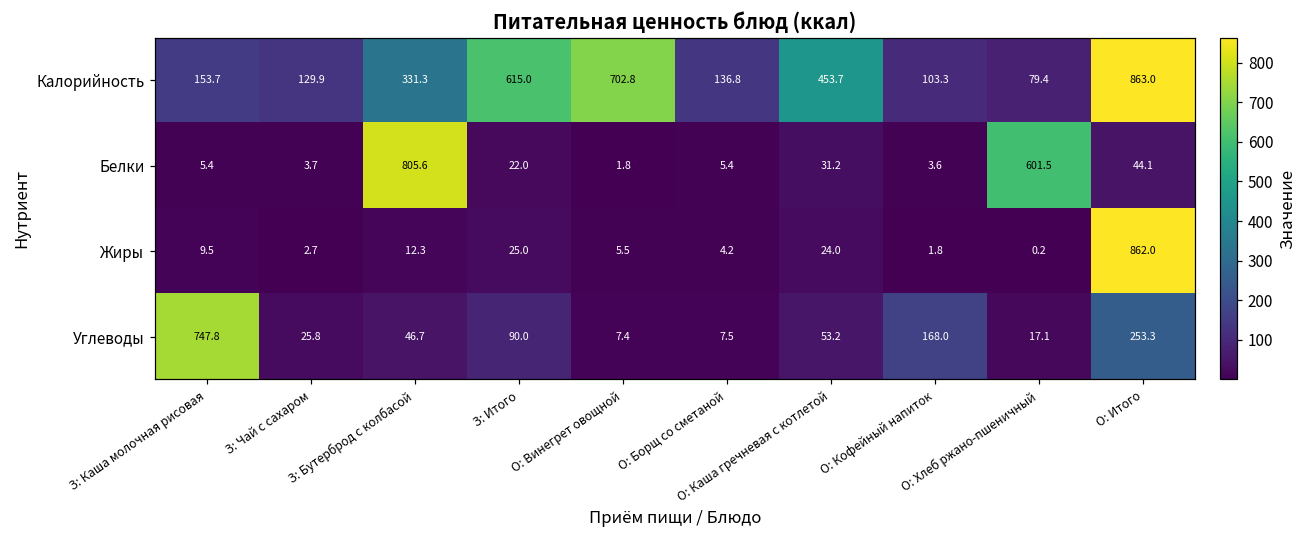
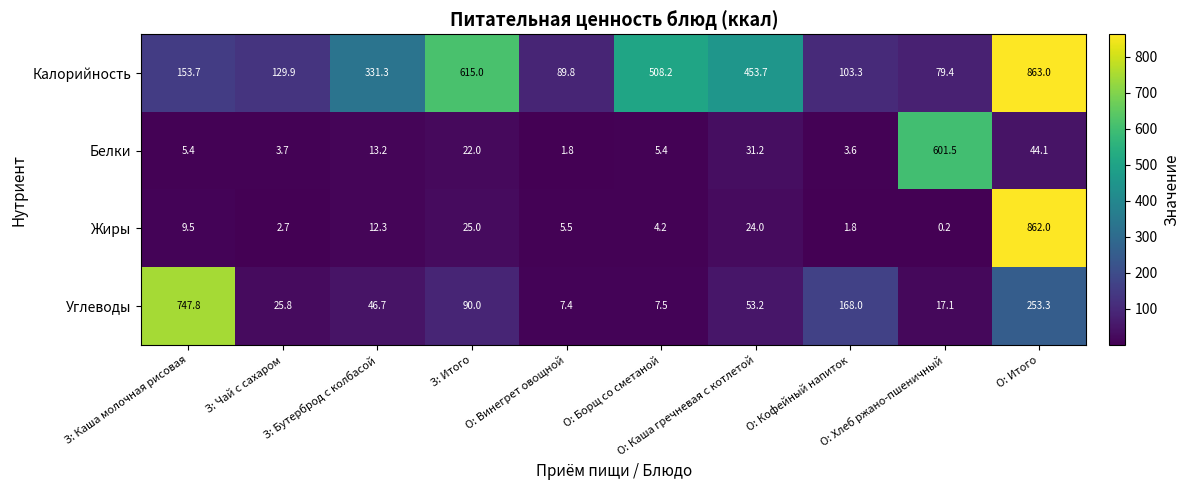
Калорийность, О: Винегрет овощной: 702.8 -> 89.8
Калорийность, О: Борщ со сметаной: 136.8 -> 508.2
Белки, З: Бутерброд с колбасой: 805.6 -> 13.2
